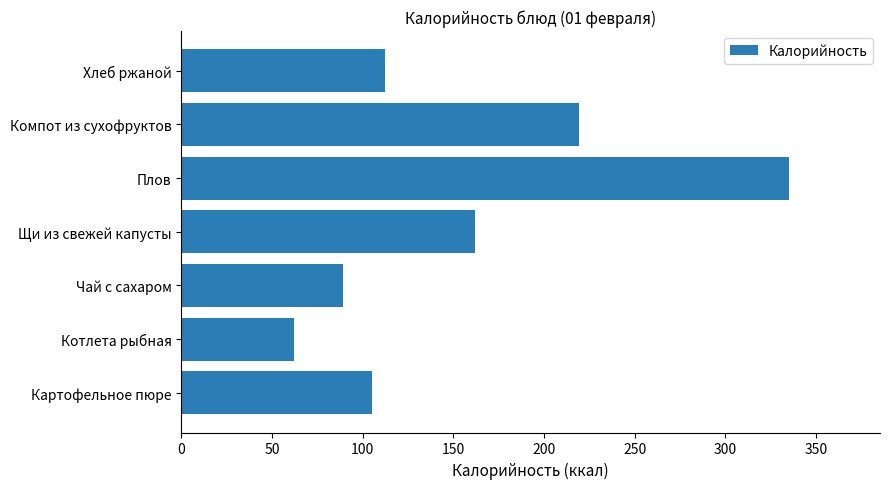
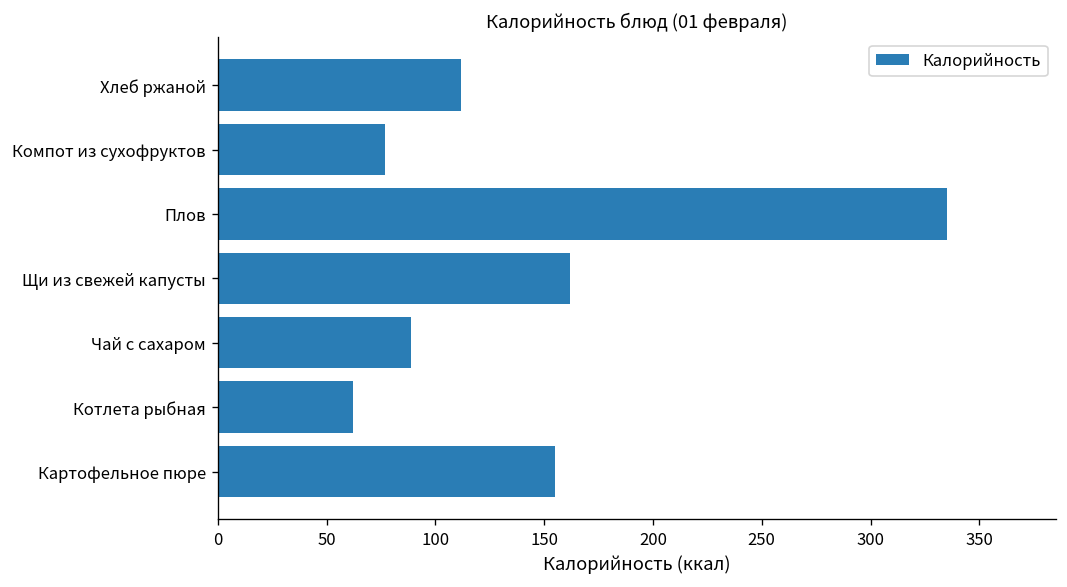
Компот из сухофруктов: 219 -> 77
Картофельное пюре: 105 -> 155
